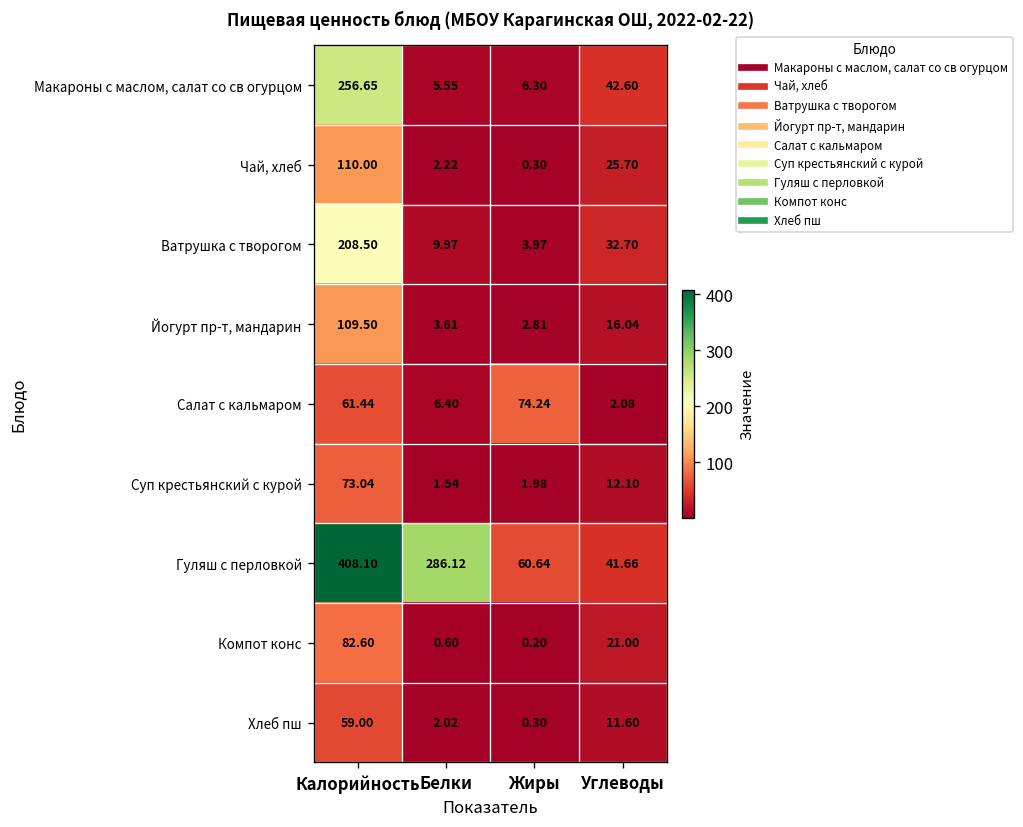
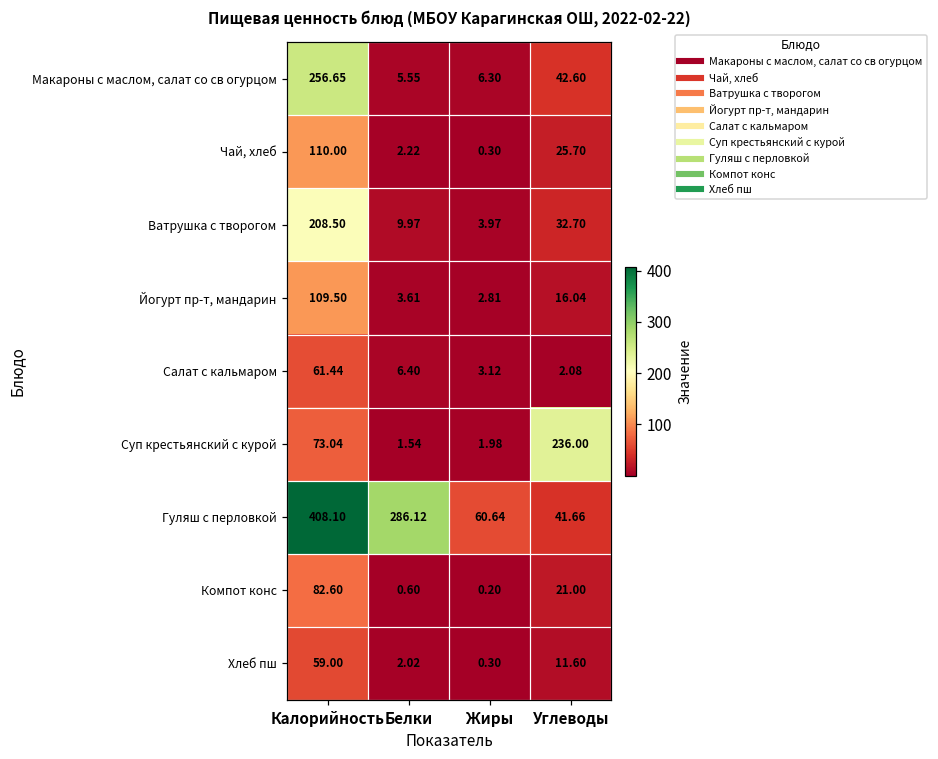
Салат с кальмаром, Жиры: 74.24 -> 3.12
Суп крестьянский с курой, Углеводы: 12.10 -> 236.00
